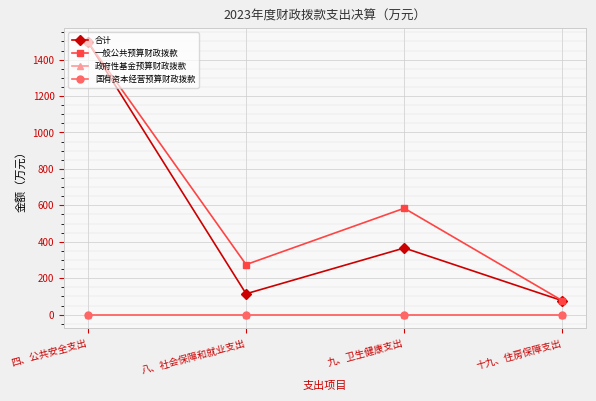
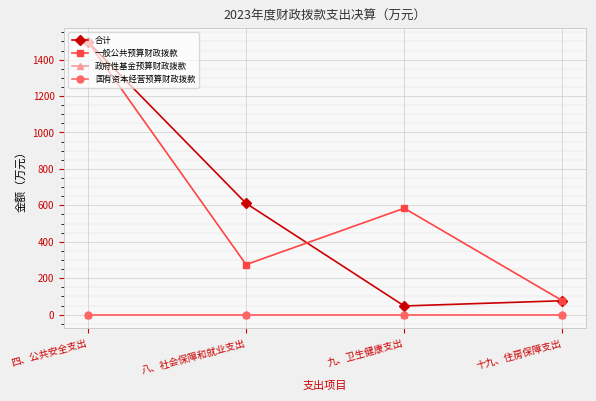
合计, 八、社会保障和就业支出: 110 -> 610
合计, 九、卫生健康支出: 370 -> 50
